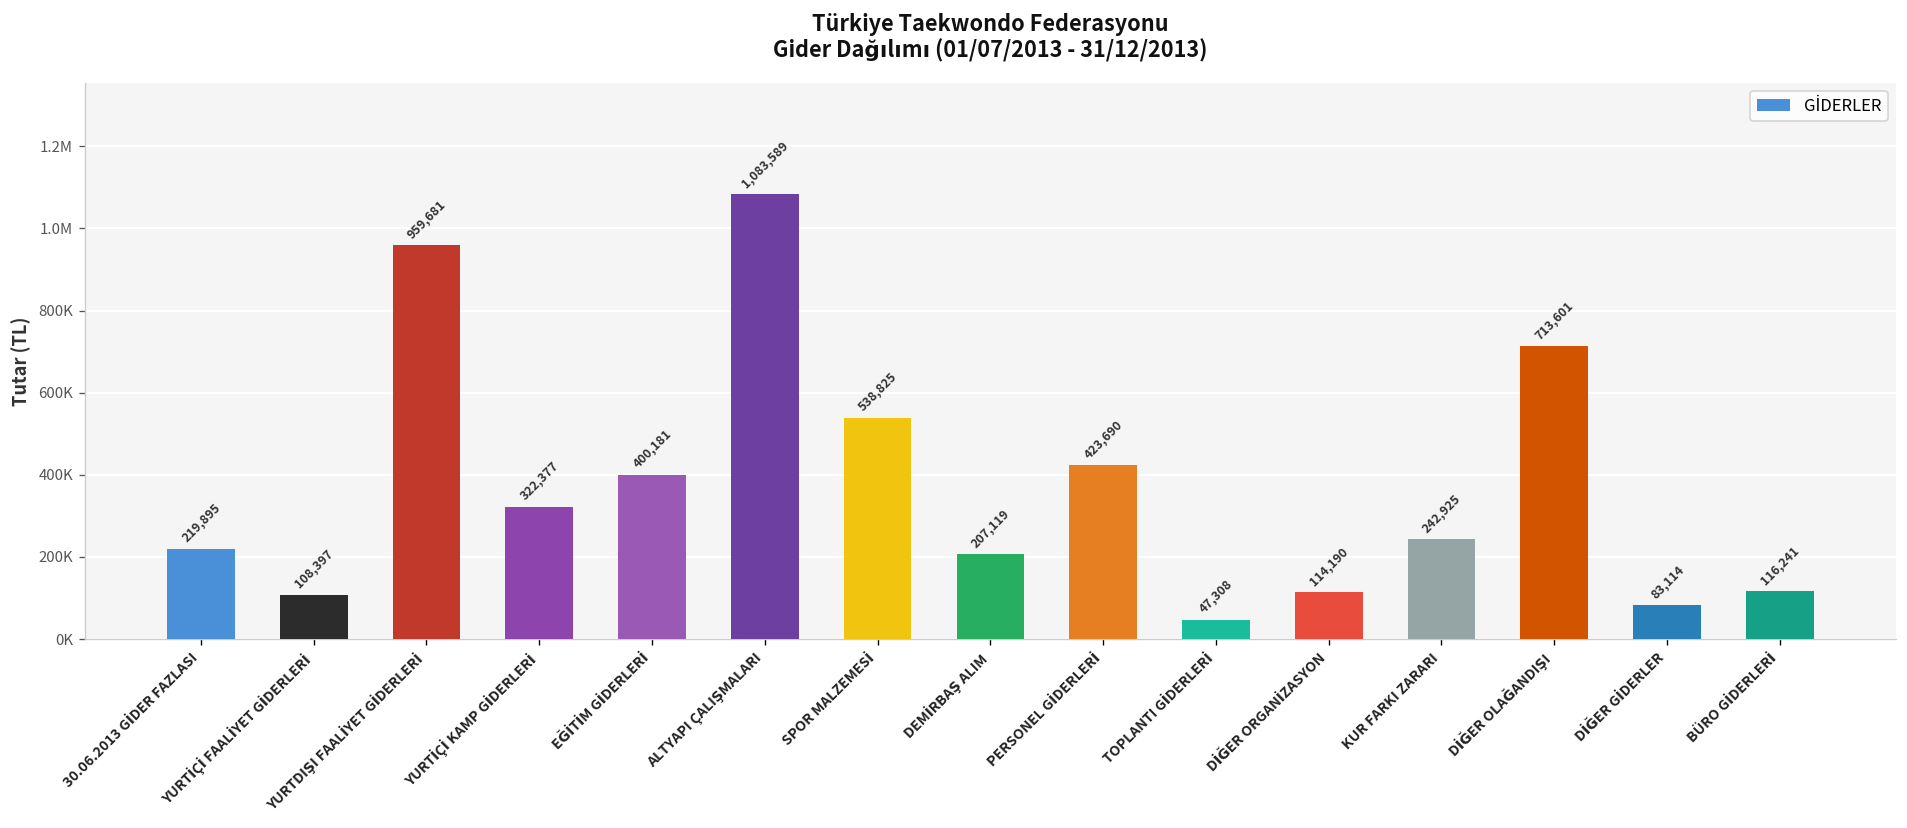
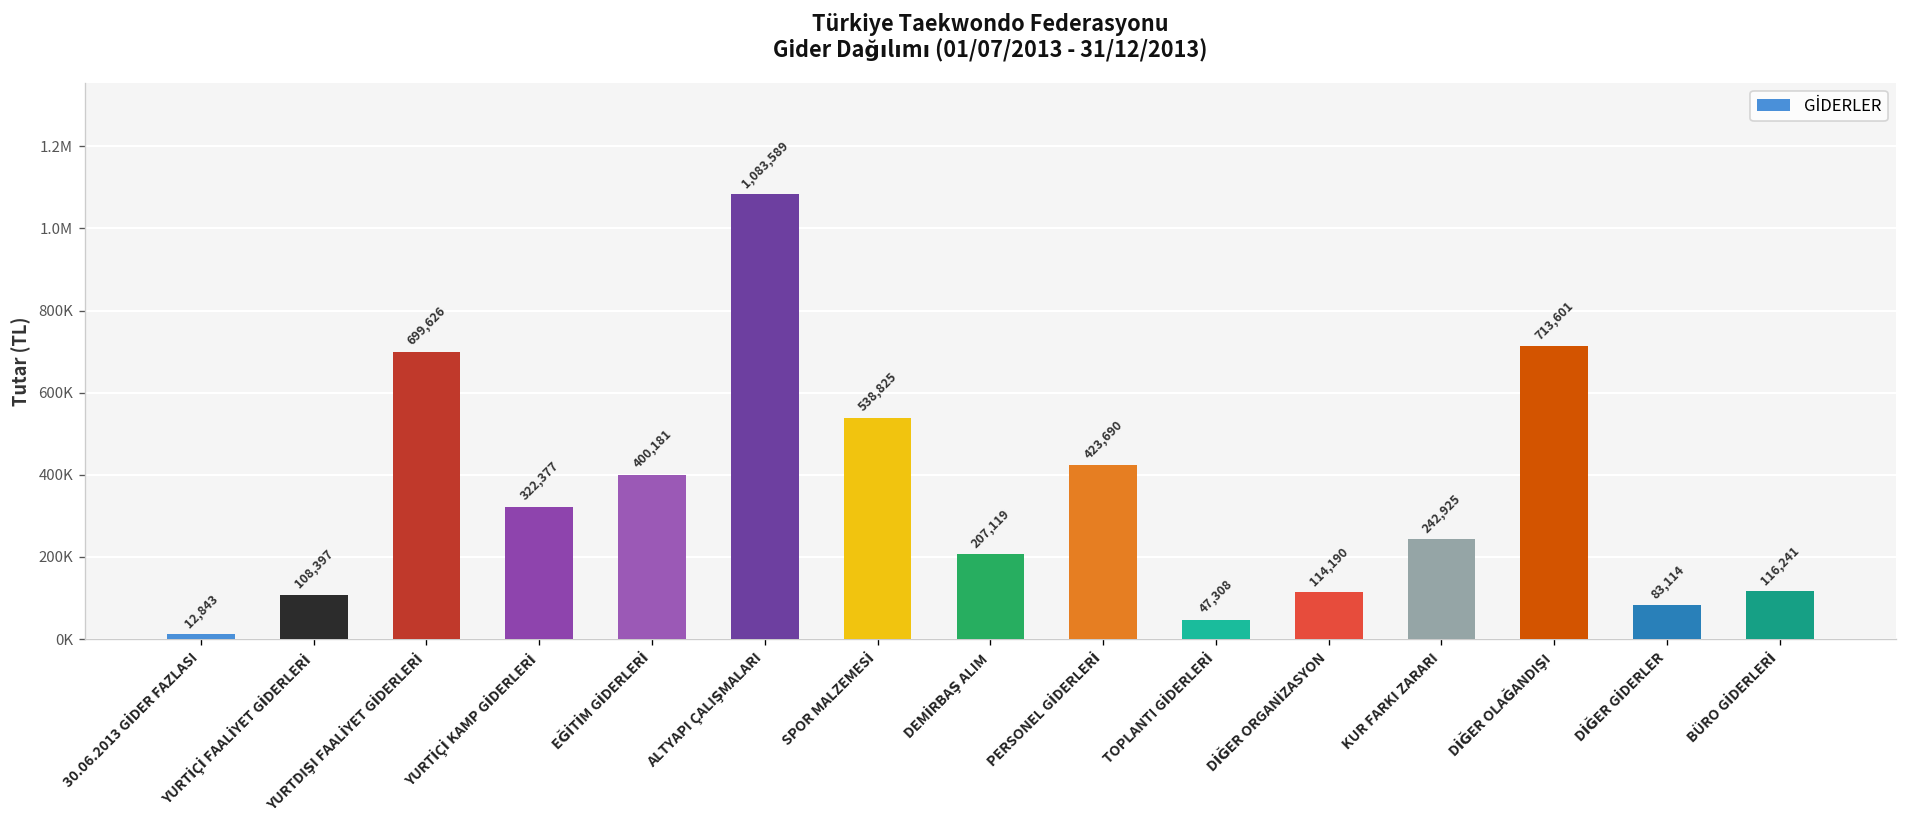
30.06.2013 GİDER FAZLASI: 219,895 -> 12,843
YURTDIŞI FAALİYET GİDERLERİ: 959,681 -> 699,626
